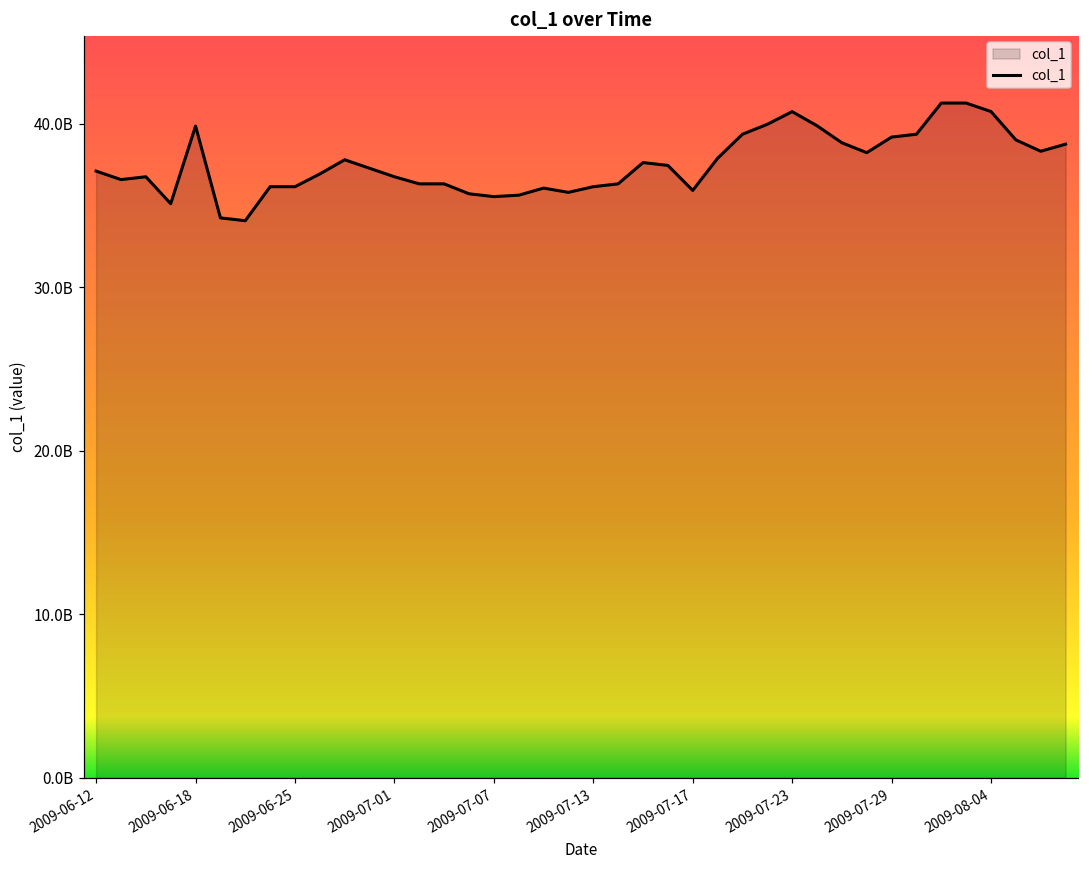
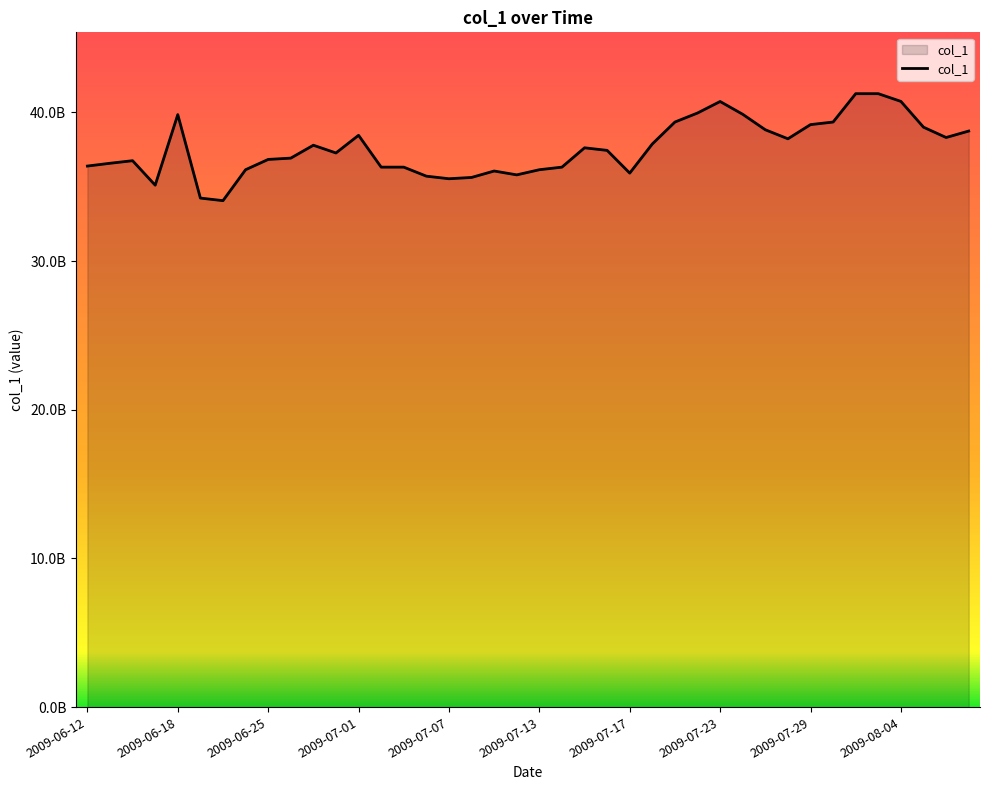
2009-06-12: 37100000000 -> 36400000000
2009-06-25: 36100000000 -> 36800000000
2009-07-01: 36800000000 -> 38500000000
